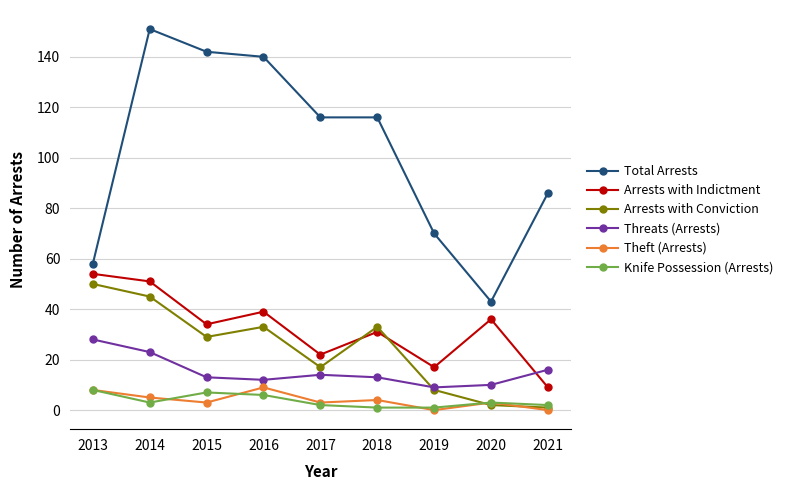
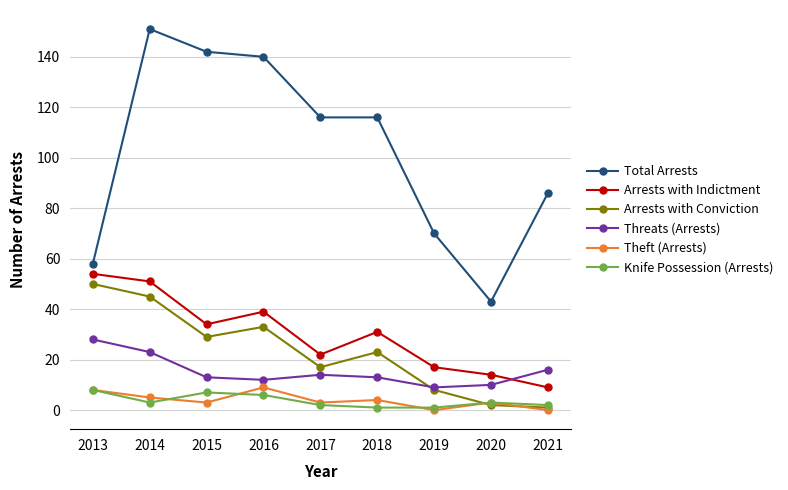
Arrests with Conviction, 2018: 33 -> 23
Arrests with Indictment, 2020: 36 -> 14
